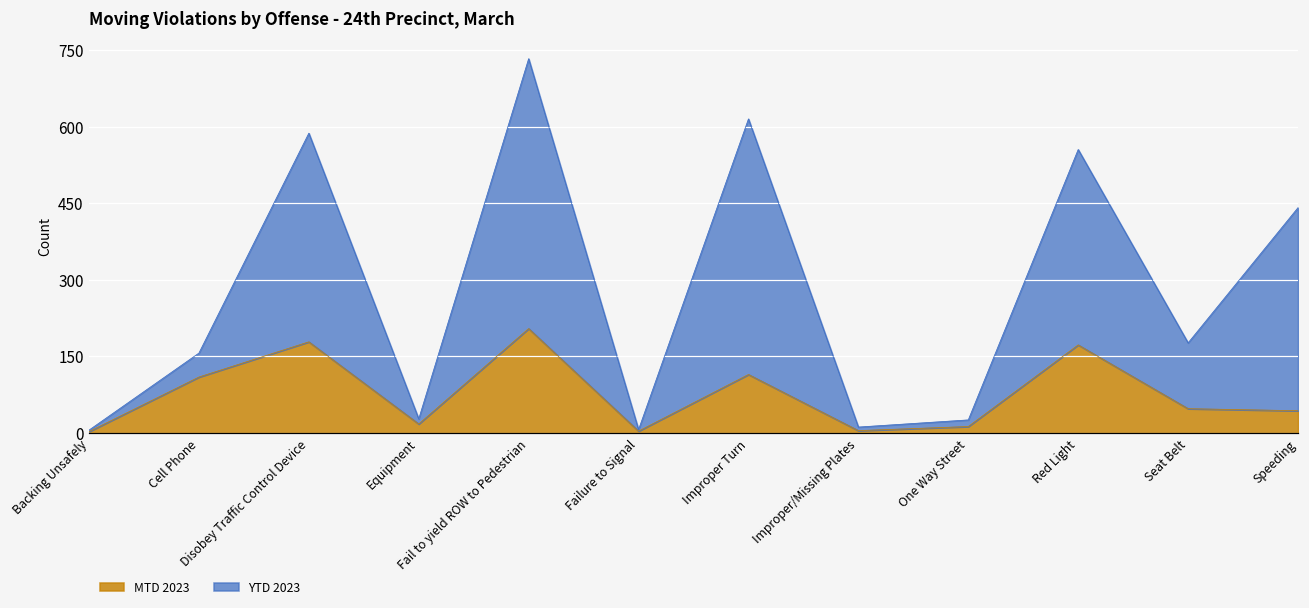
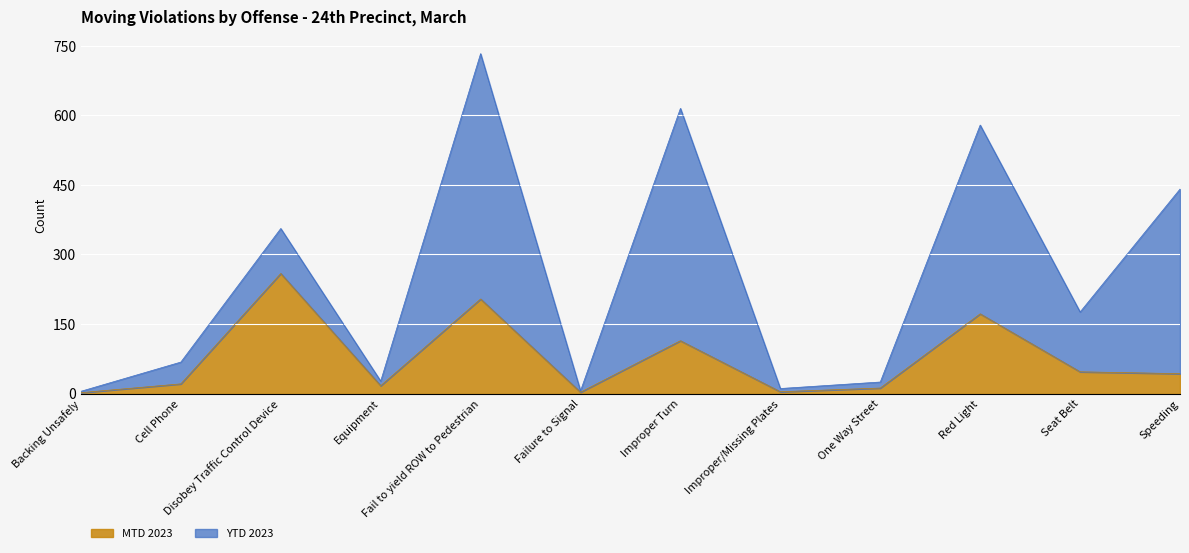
MTD 2023, Cell Phone: 110 -> 20
MTD 2023, Disobey Traffic Control Device: 180 -> 260
YTD 2023, Disobey Traffic Control Device: 410 -> 100
YTD 2023, Red Light: 380 -> 410
